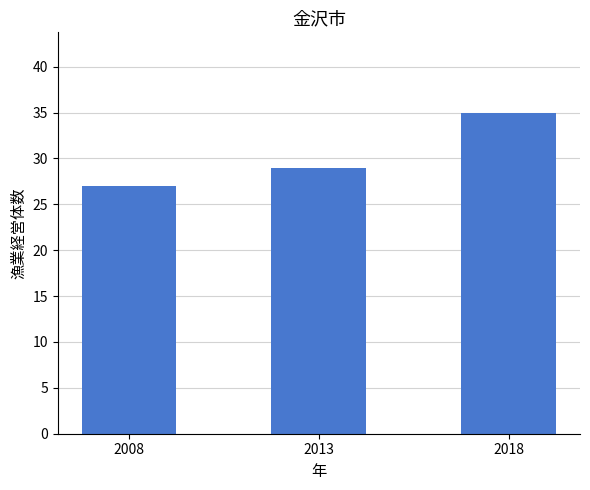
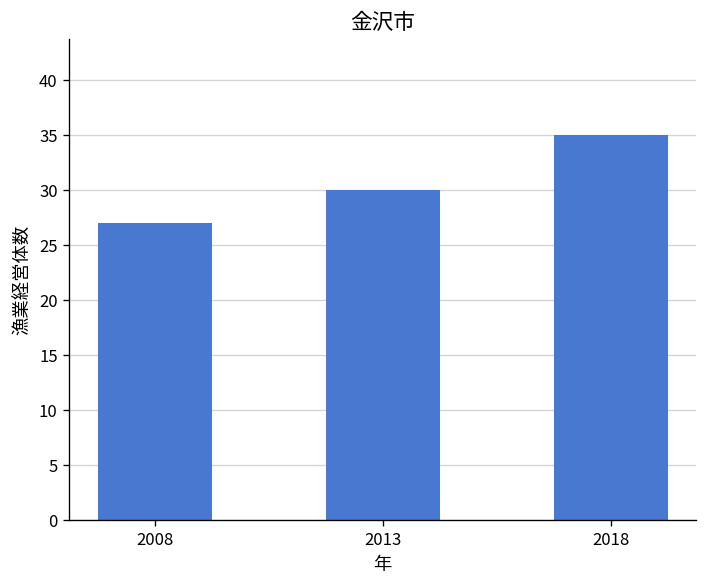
2013: 29 -> 30
